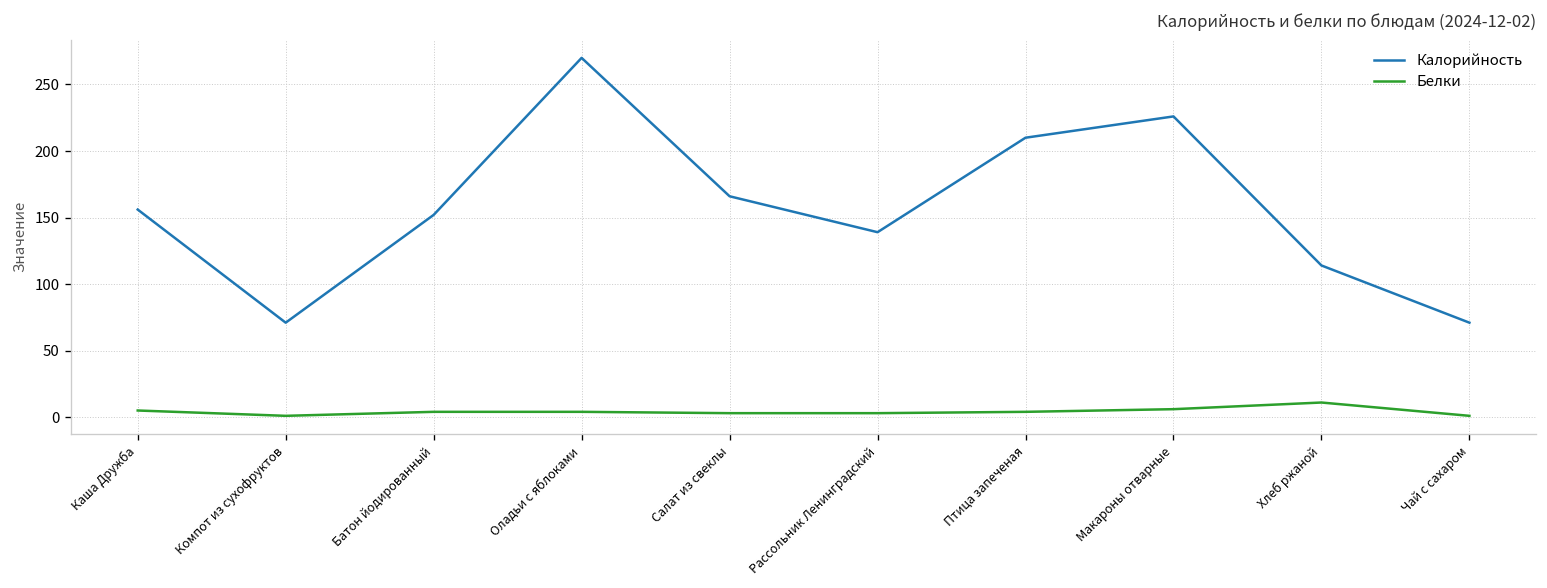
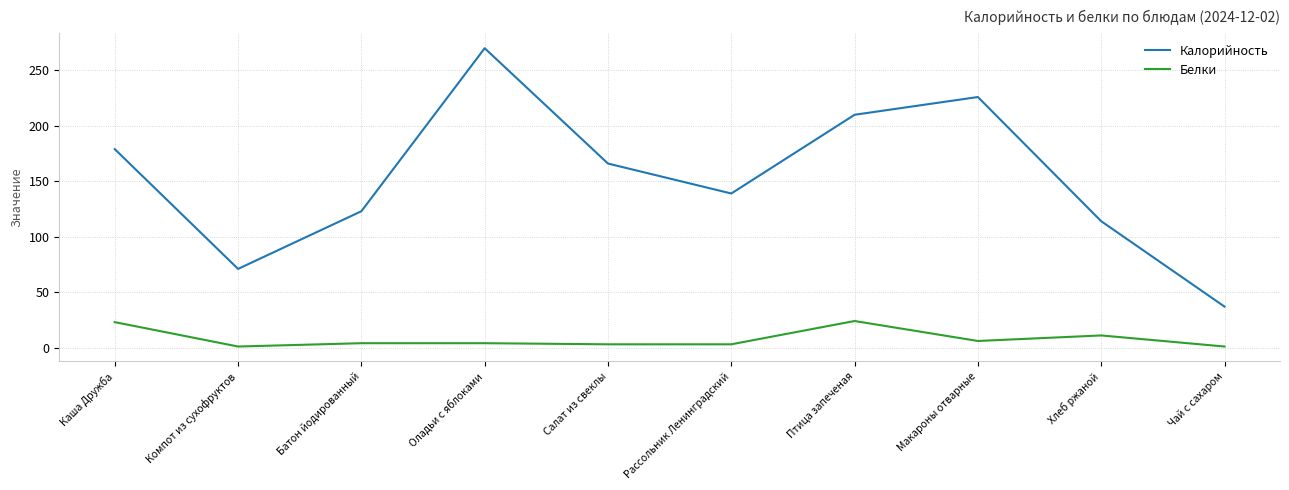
Калорийность, Каша Дружба: 156 -> 179
Белки, Каша Дружба: 5 -> 23
Калорийность, Батон йодированный: 152 -> 123
Белки, Птица запеченая: 4 -> 24
Калорийность, Чай с сахаром: 71 -> 37
